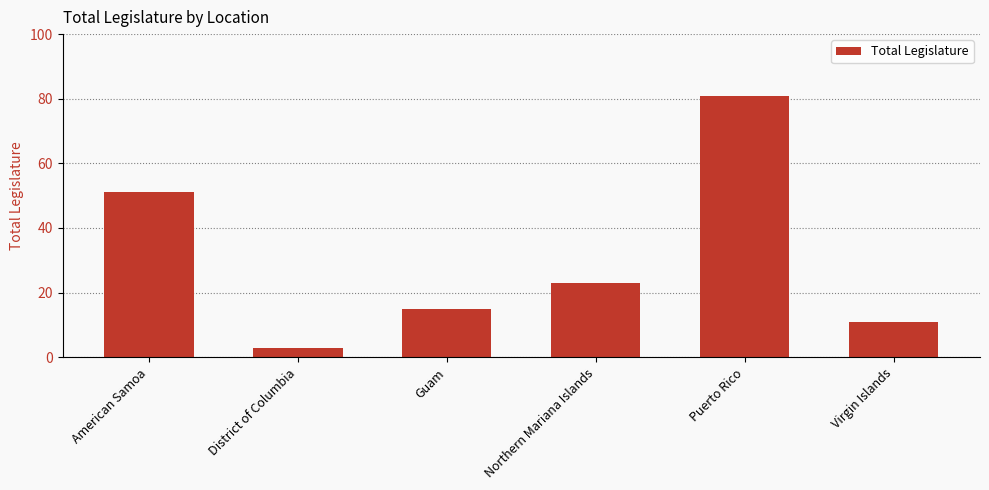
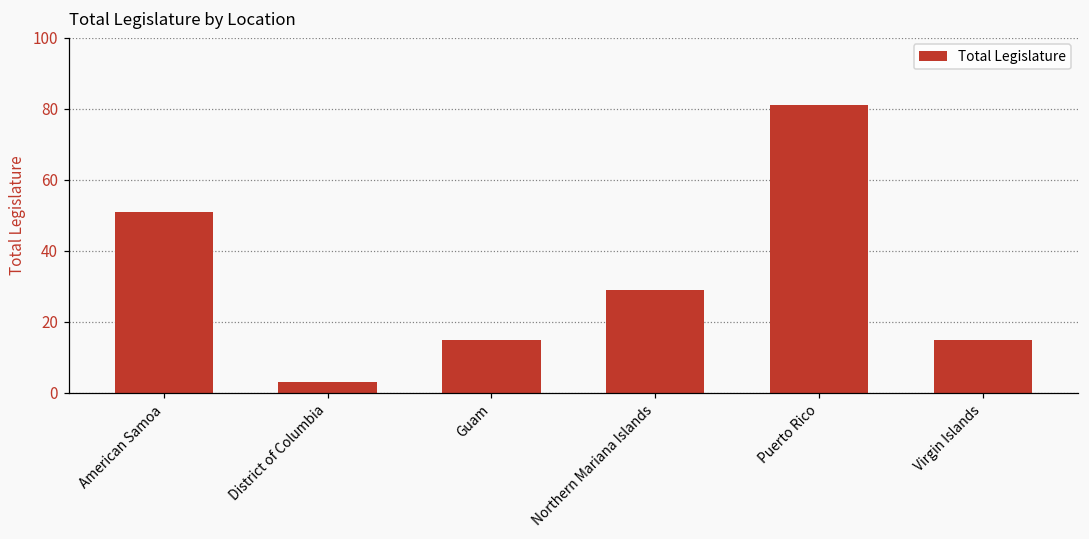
Northern Mariana Islands: 23 -> 29
Virgin Islands: 11 -> 15
